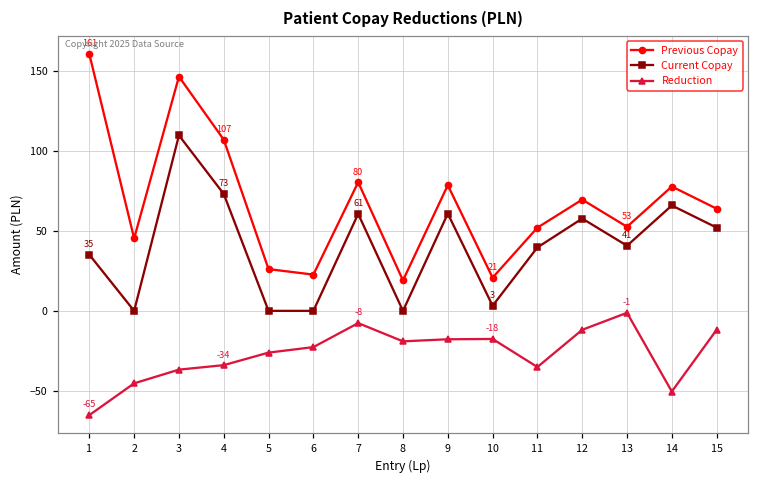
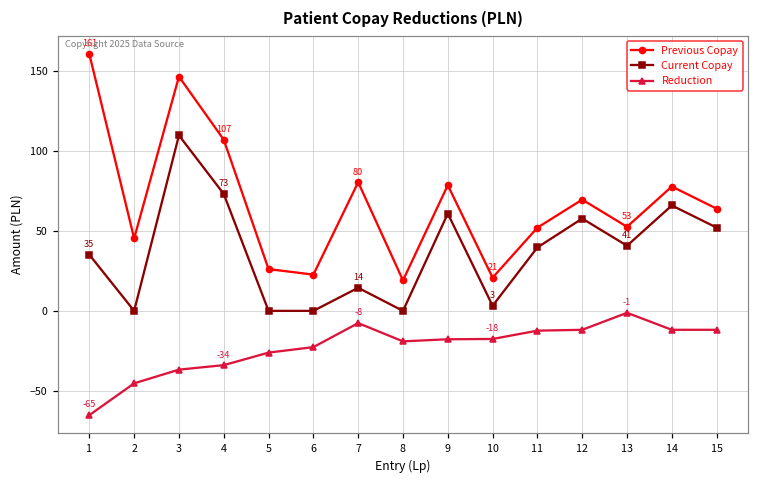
Current Copay, 7: 61 -> 14
Reduction, 11: -35 -> -12
Reduction, 14: -50 -> -12
